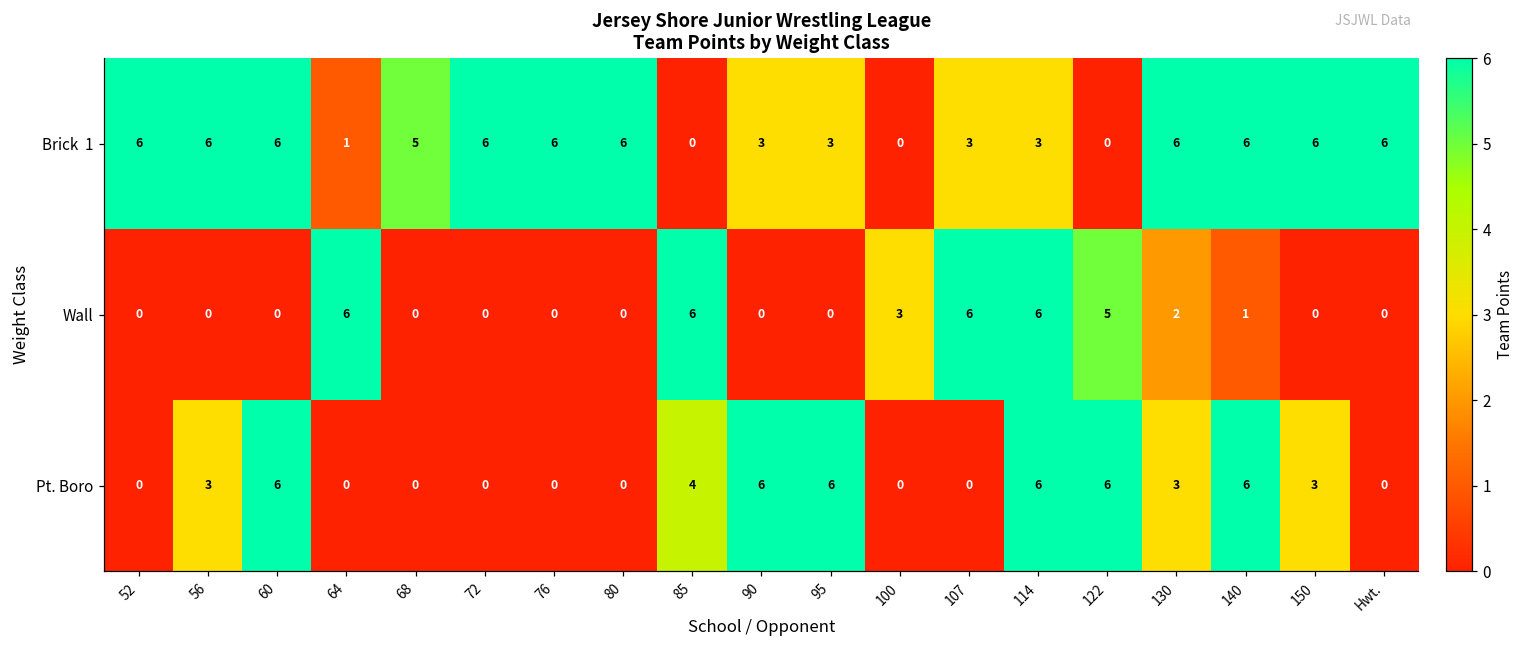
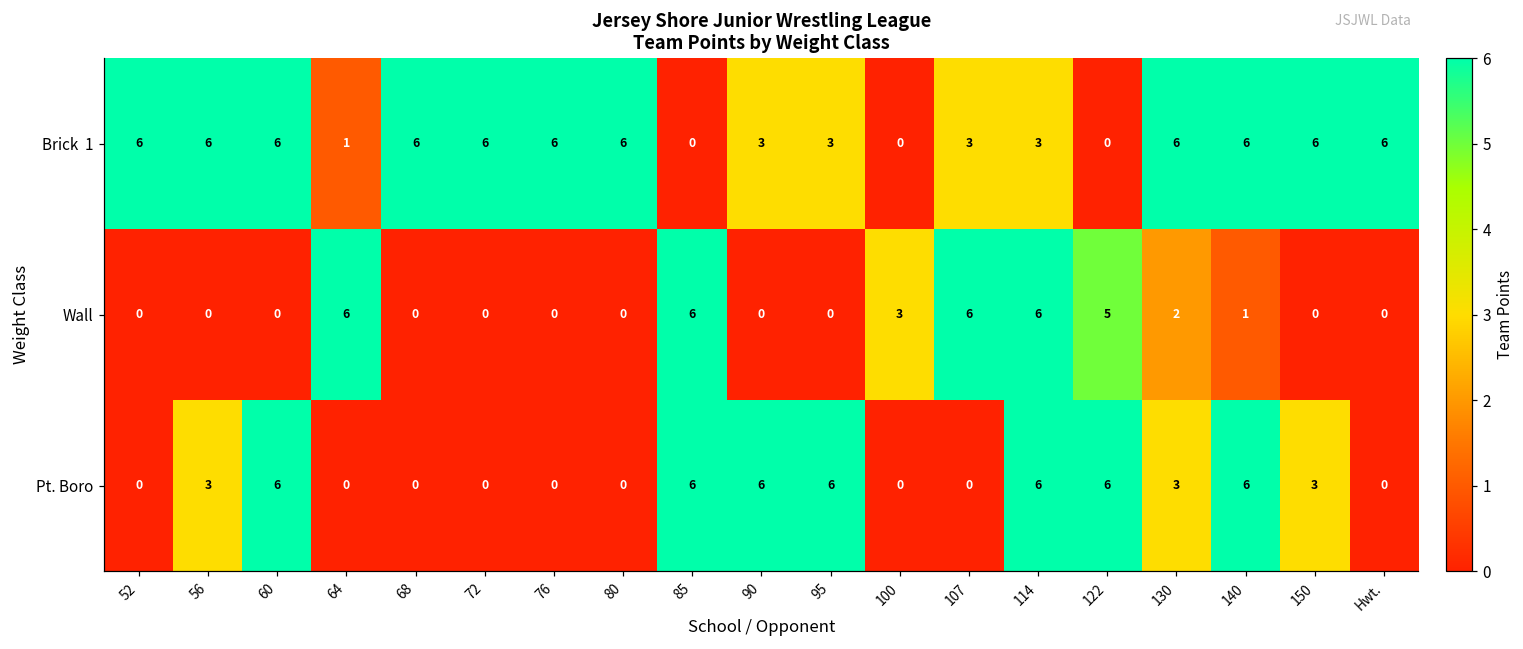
Brick 1, 68: 5 -> 6
Pt. Boro, 85: 4 -> 6
